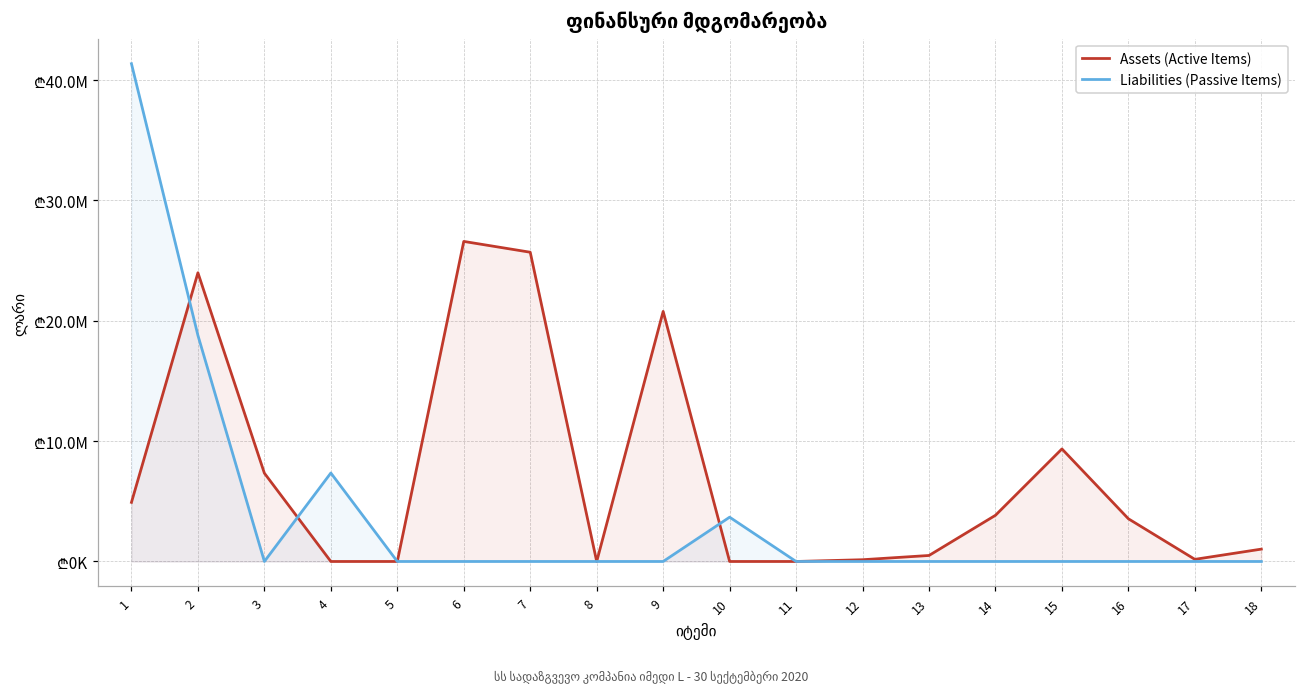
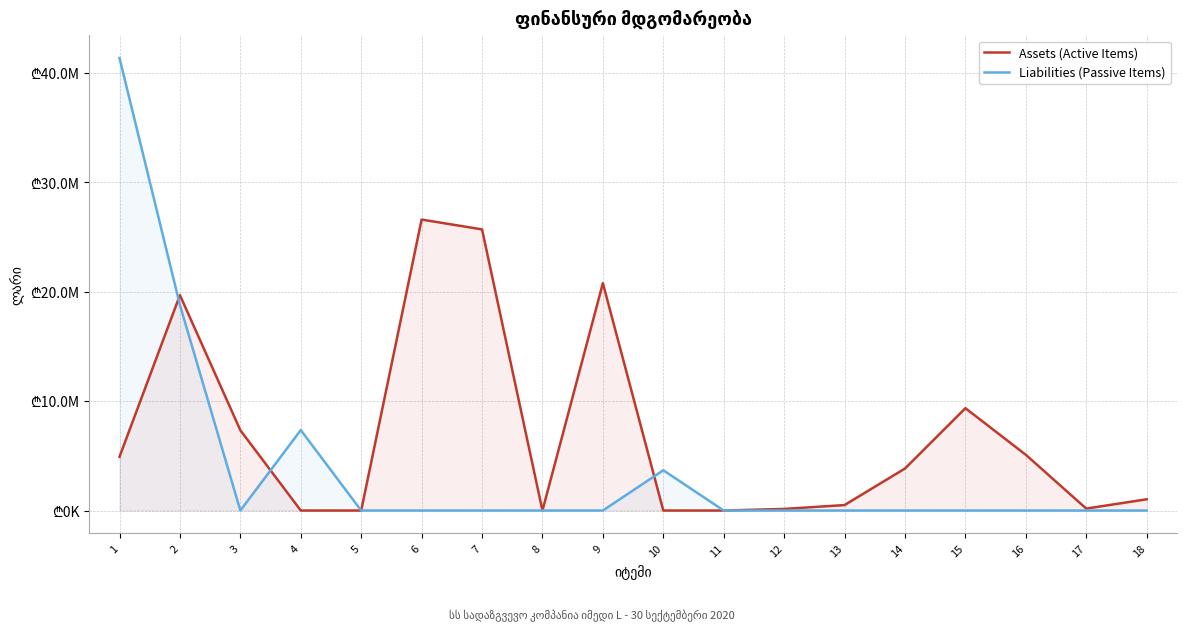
Assets (Active Items), 2: ₾24000000 -> ₾19700000
Assets (Active Items), 16: ₾3500000 -> ₾5100000
